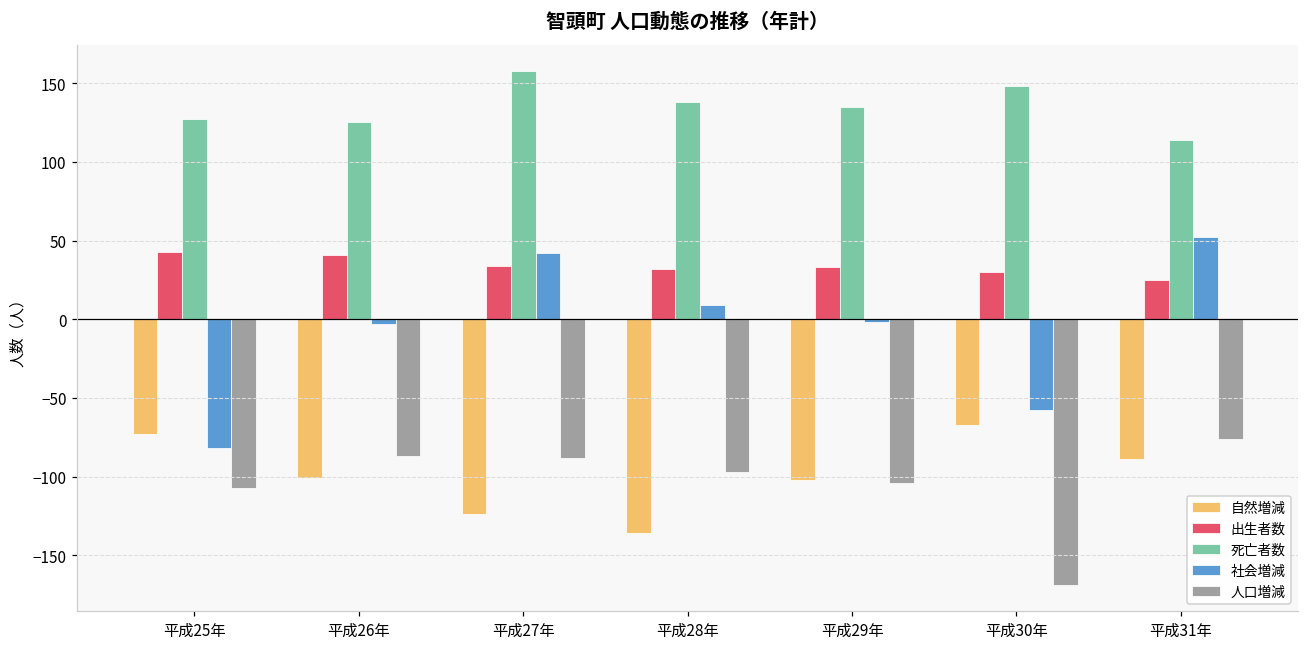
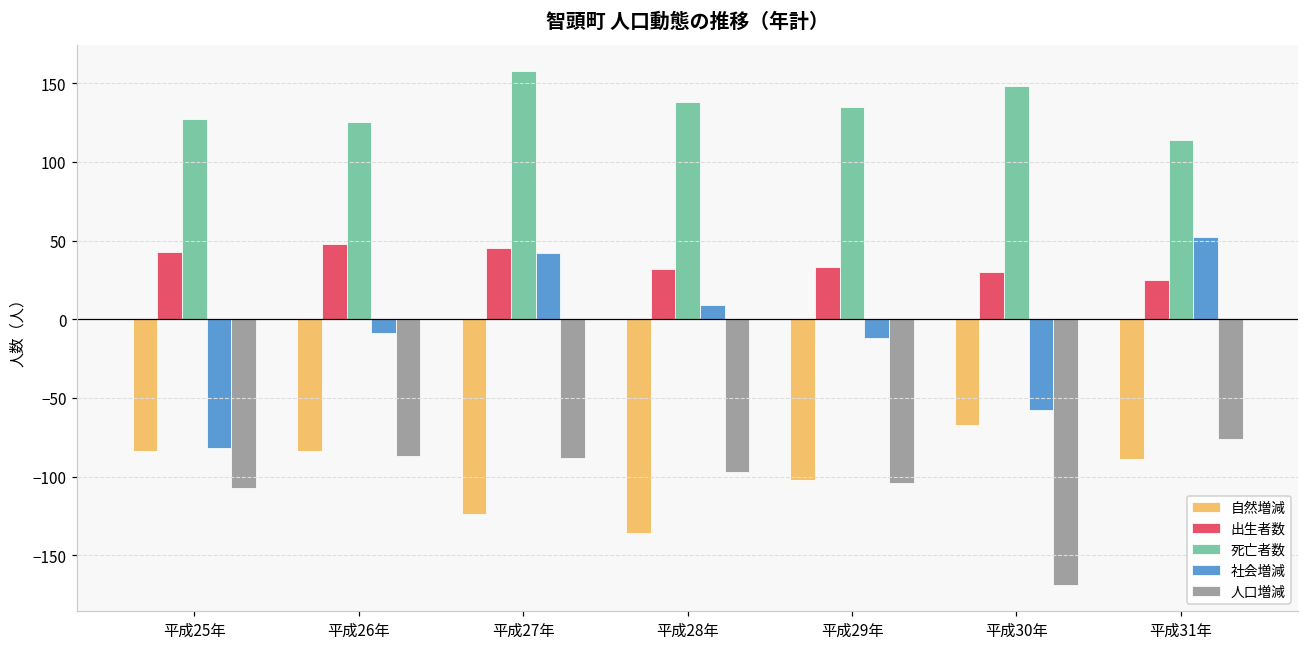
自然増減, 平成25年: -73 -> -84
自然増減, 平成26年: -101 -> -84
出生者数, 平成26年: 41 -> 48
社会増減, 平成26年: -3 -> -9
出生者数, 平成27年: 34 -> 45
社会増減, 平成29年: -2 -> -12
